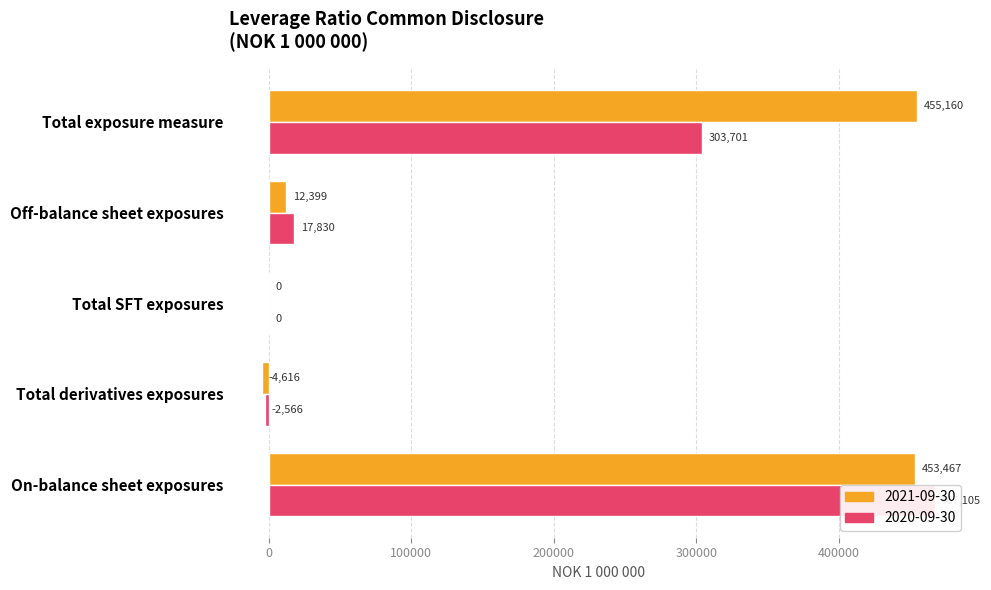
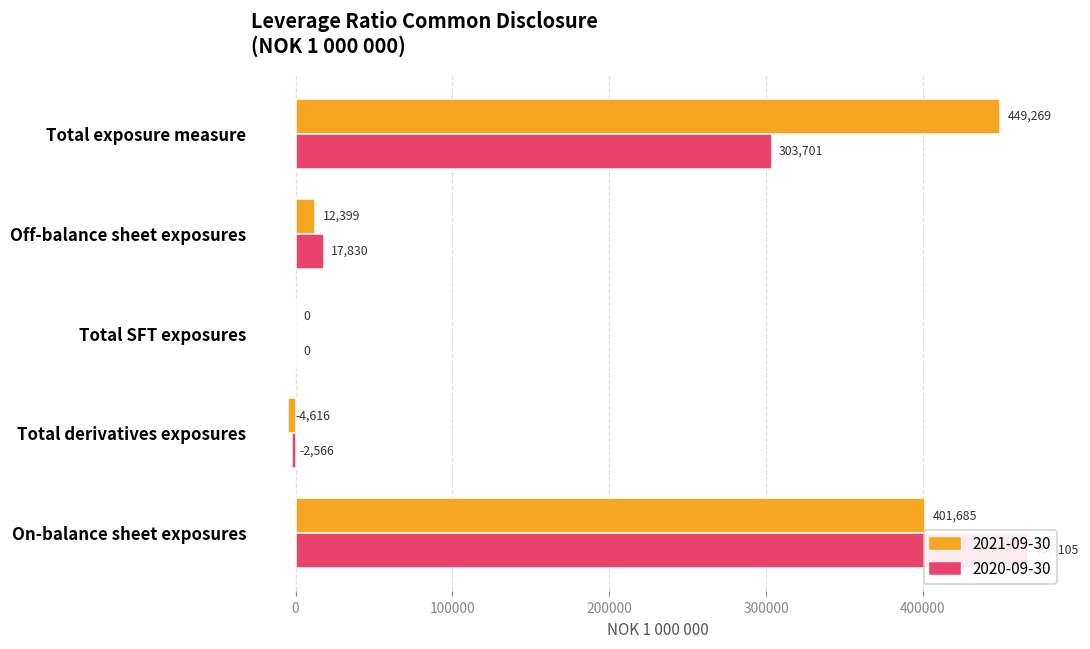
2021-09-30, Total exposure measure: 455,160 -> 449,269
2021-09-30, On-balance sheet exposures: 453,467 -> 401,685
